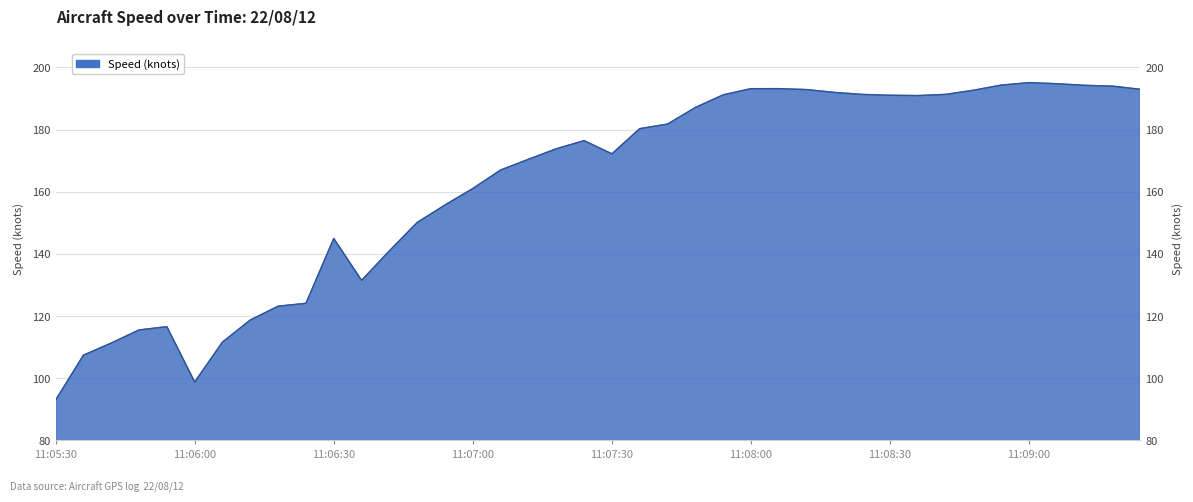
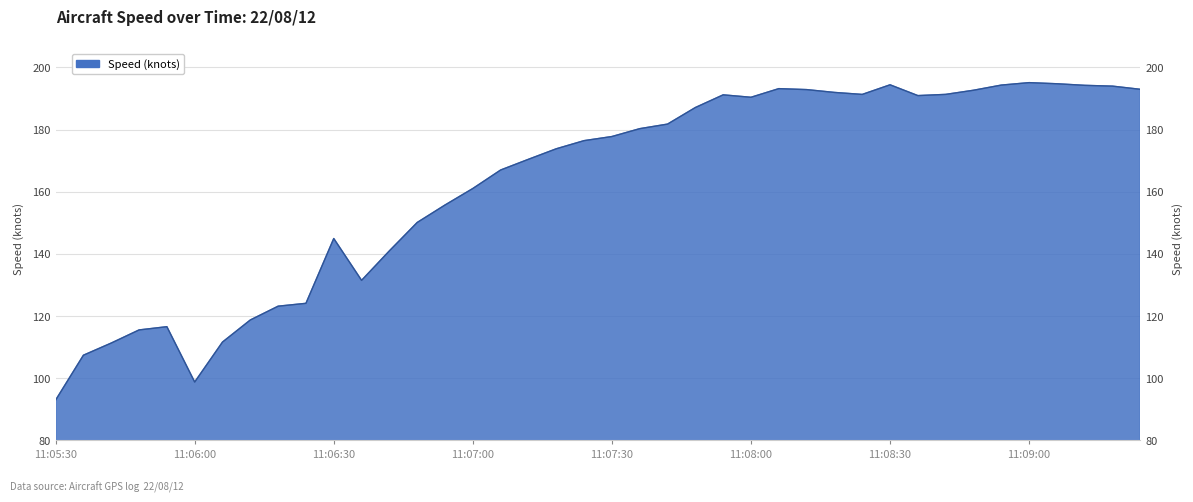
11:07:30: 172 -> 178
11:08:00: 193 -> 190
11:08:30: 191 -> 194
